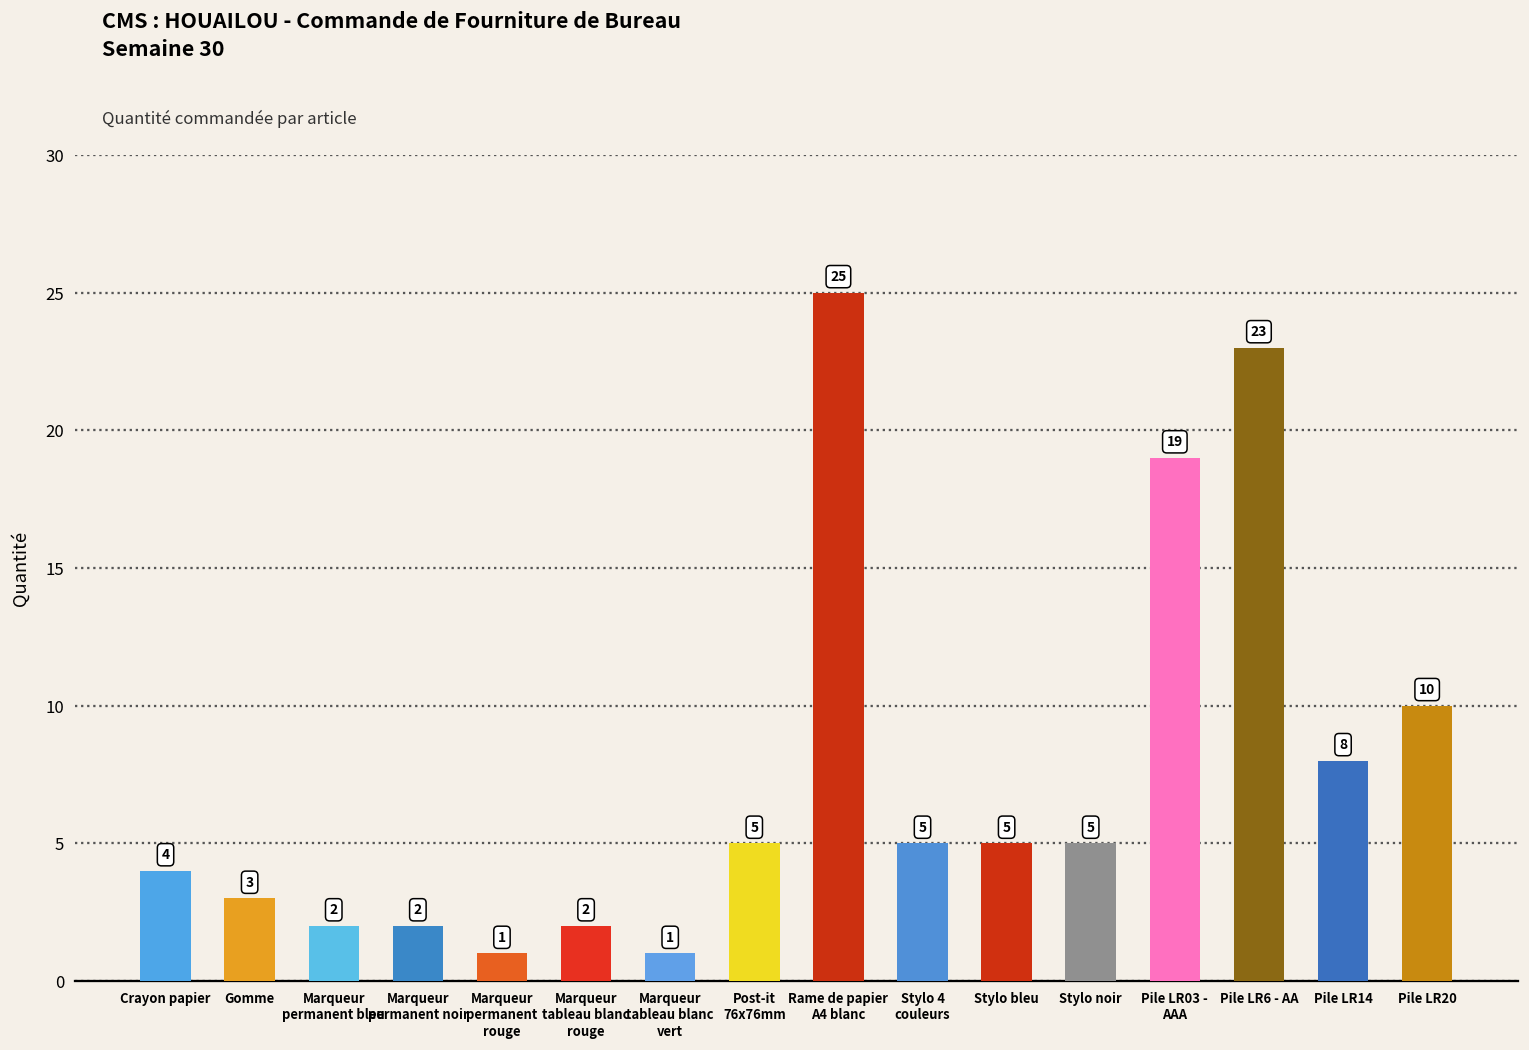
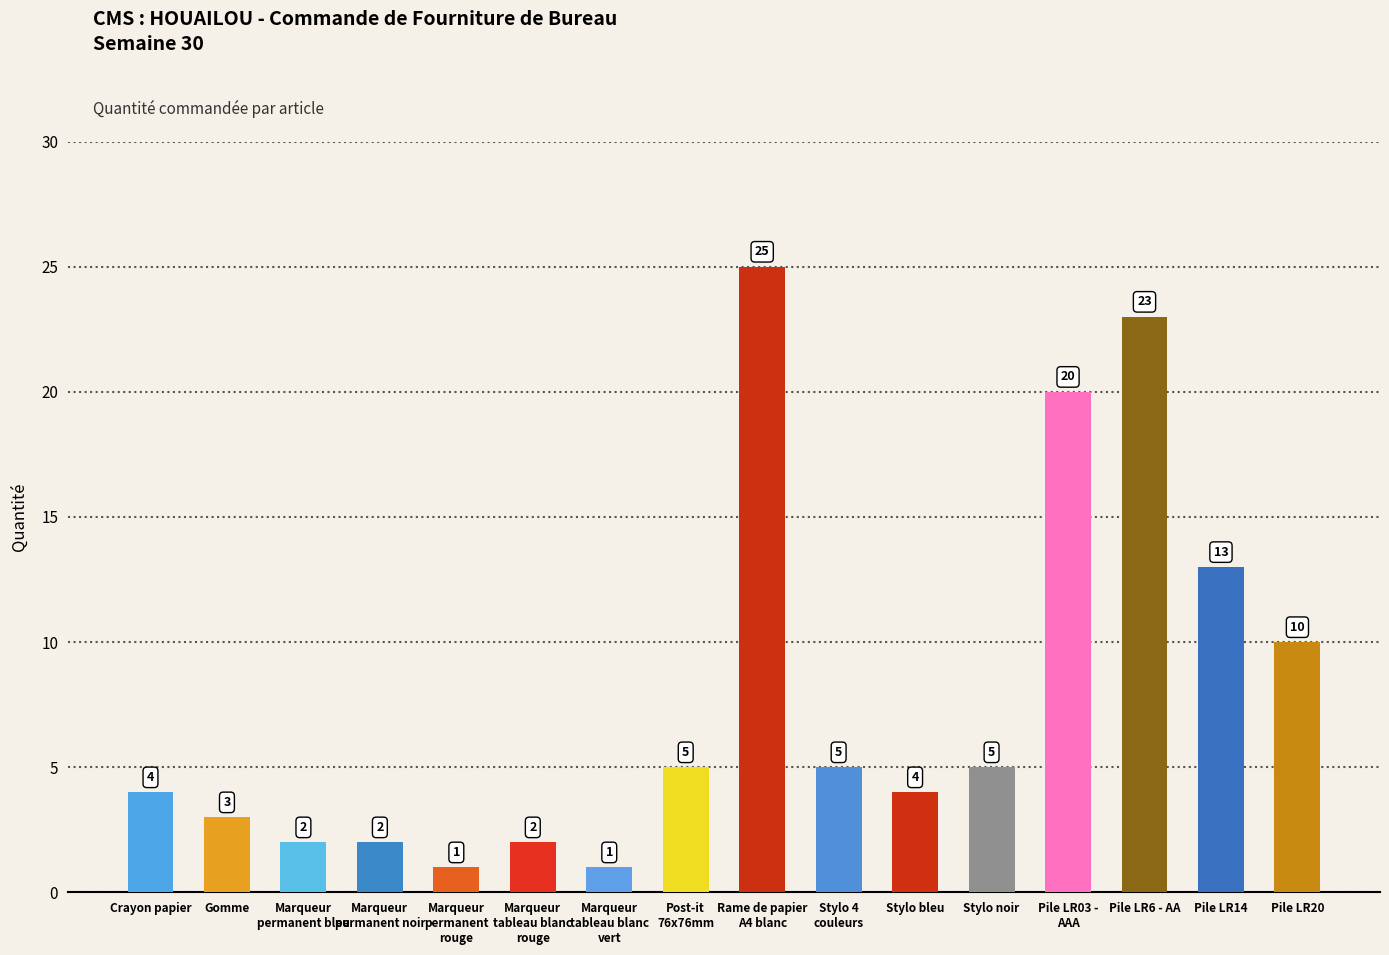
Stylo bleu: 5 -> 4
Pile LR03 - AAA: 19 -> 20
Pile LR14: 8 -> 13
